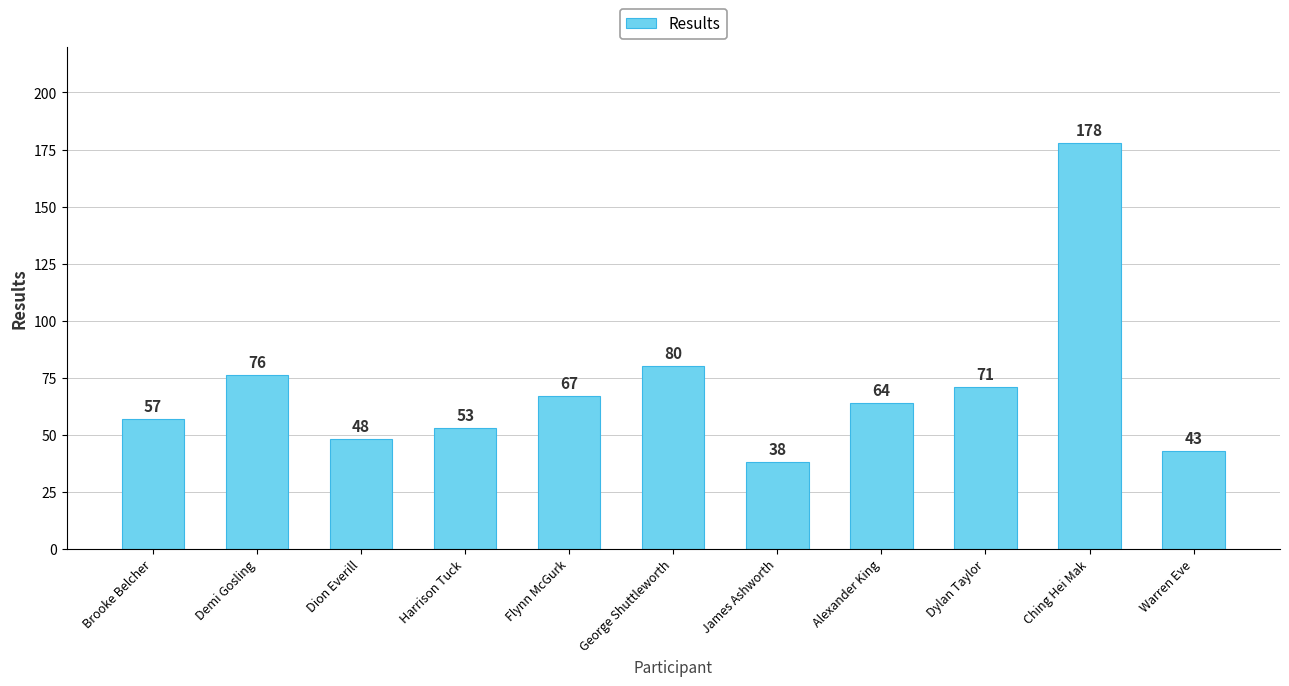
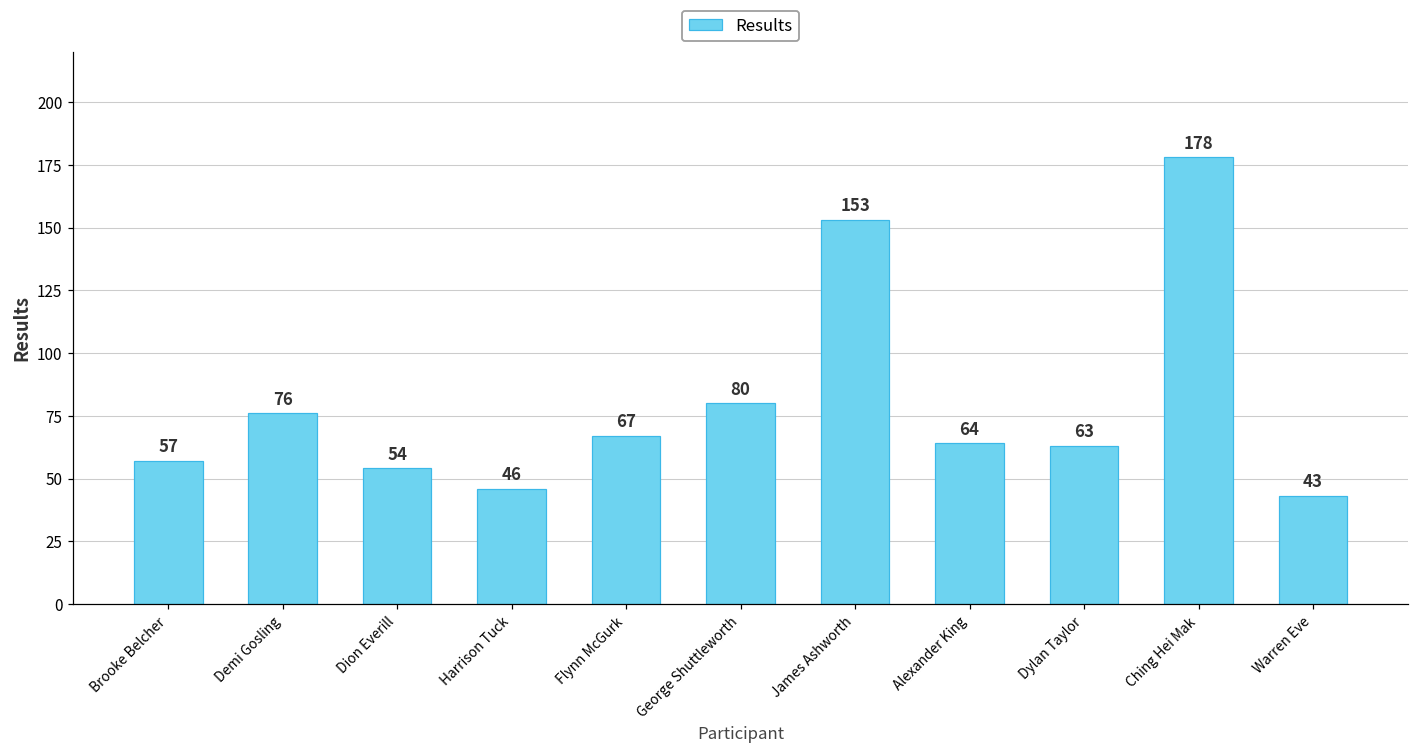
Dion Everill: 48 -> 54
Harrison Tuck: 53 -> 46
James Ashworth: 38 -> 153
Dylan Taylor: 71 -> 63
